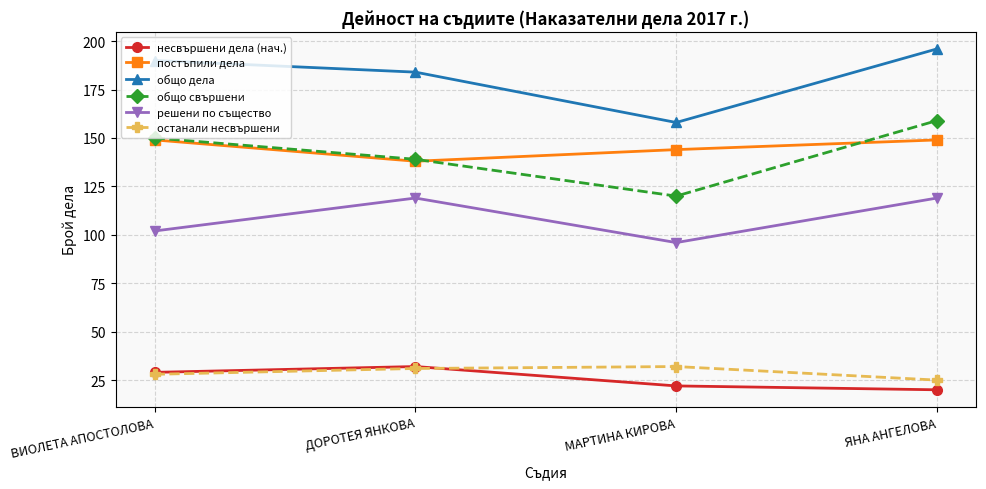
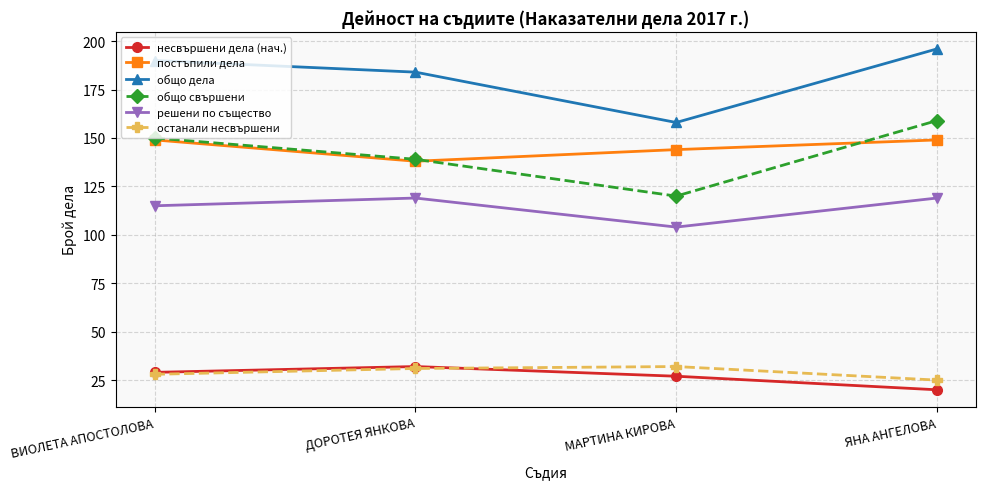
решени по същество, ВИОЛЕТА АПОСТОЛОВА: 102 -> 115
несвършени дела (нач.), МАРТИНА КИРОВА: 22 -> 27
решени по същество, МАРТИНА КИРОВА: 96 -> 104
